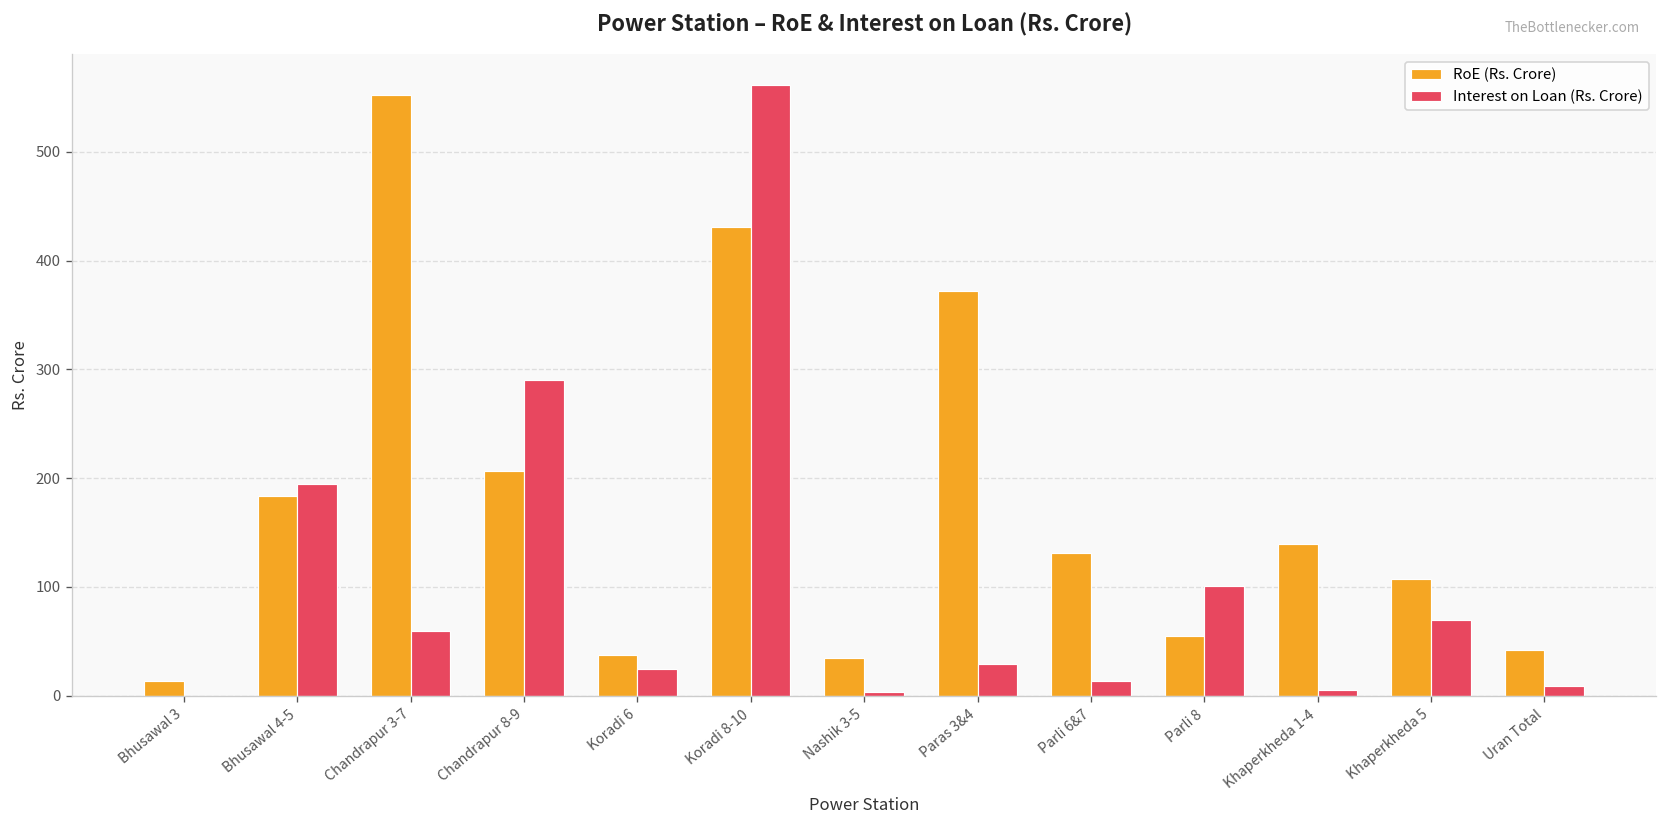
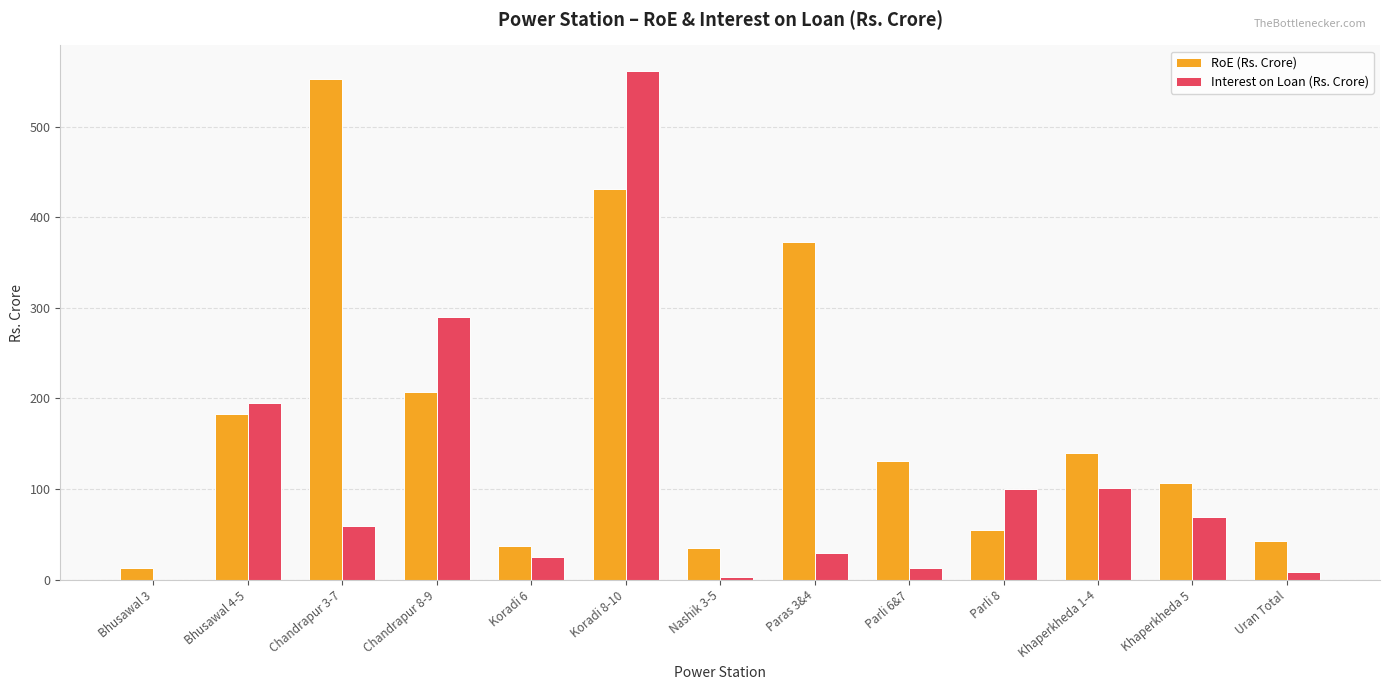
Interest on Loan (Rs. Crore), Khaperkheda 1-4: 10 -> 100
